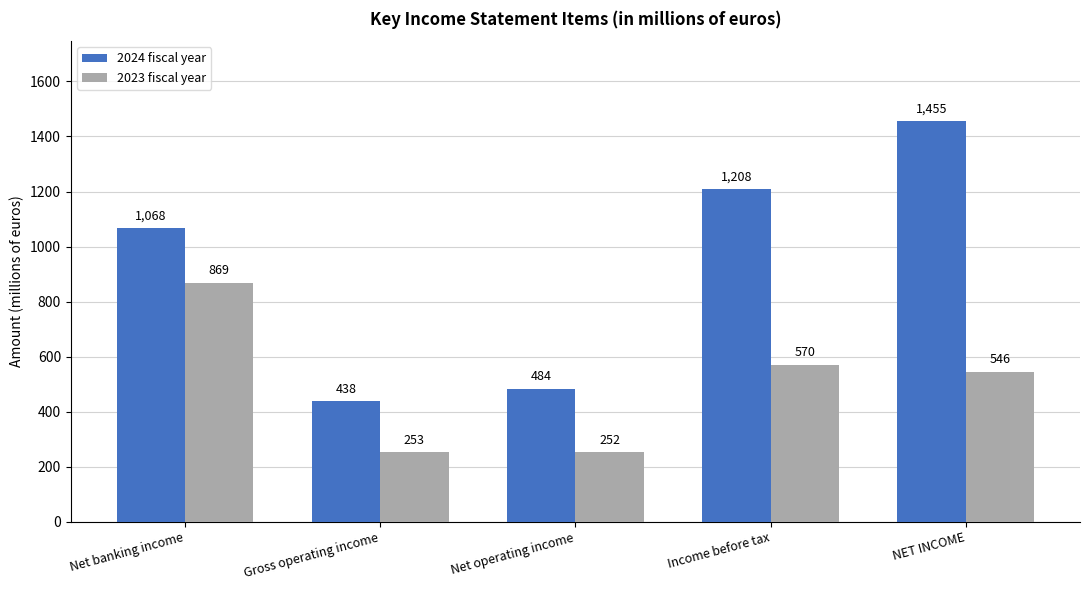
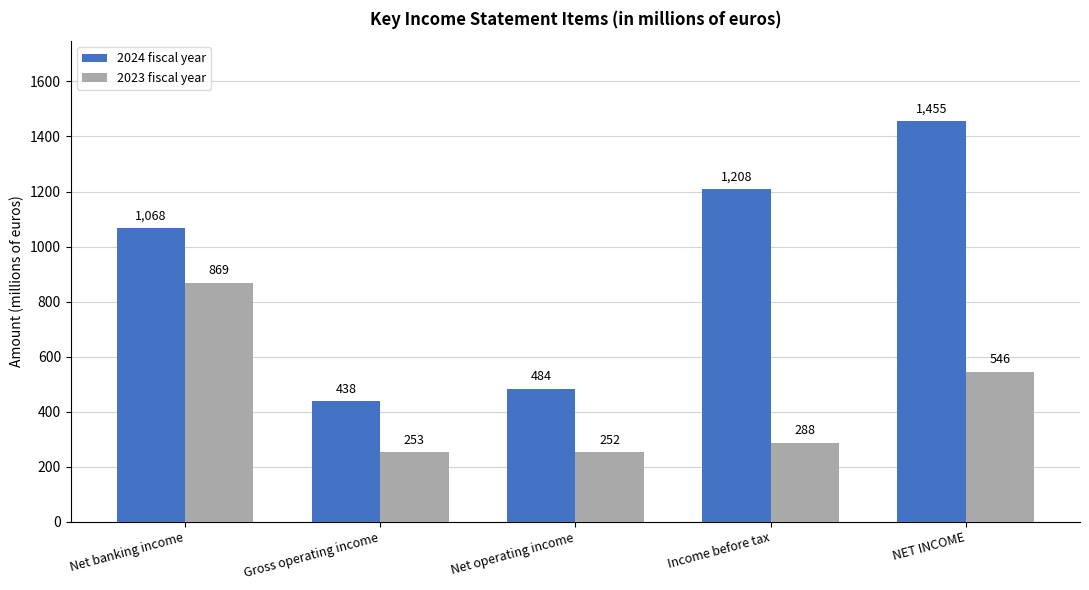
2023 fiscal year, Income before tax: 570 -> 288
